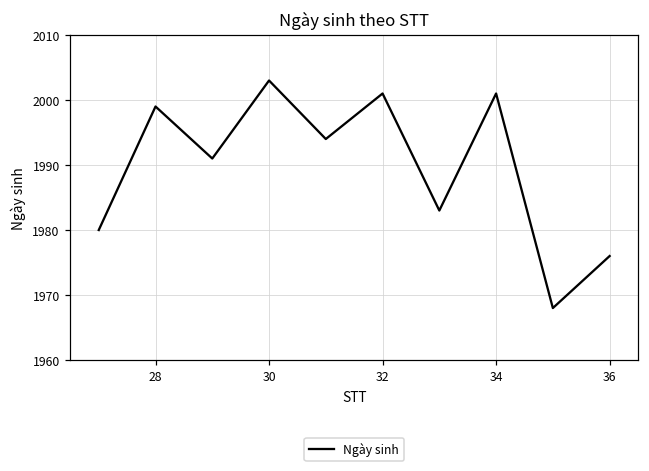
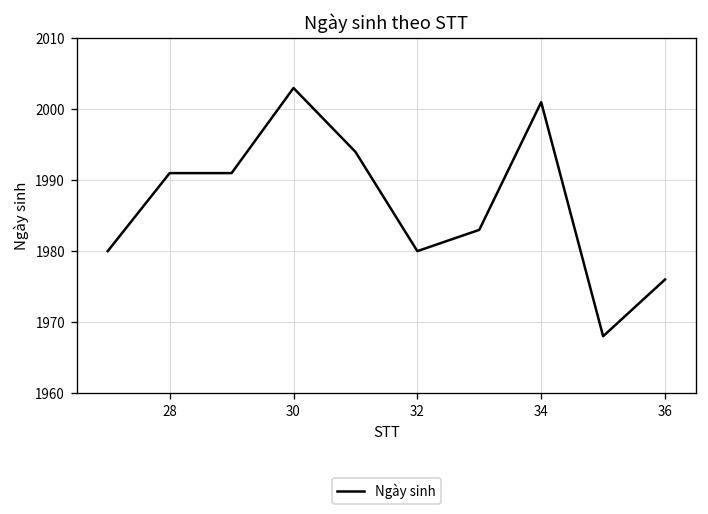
28: 1999 -> 1991
32: 2001 -> 1980
